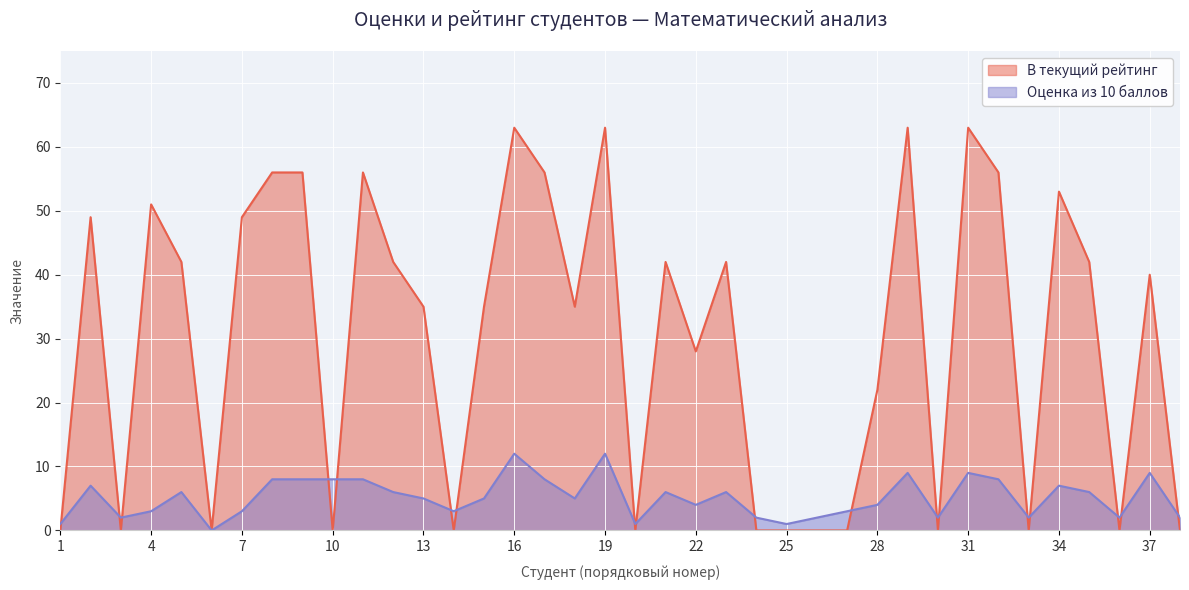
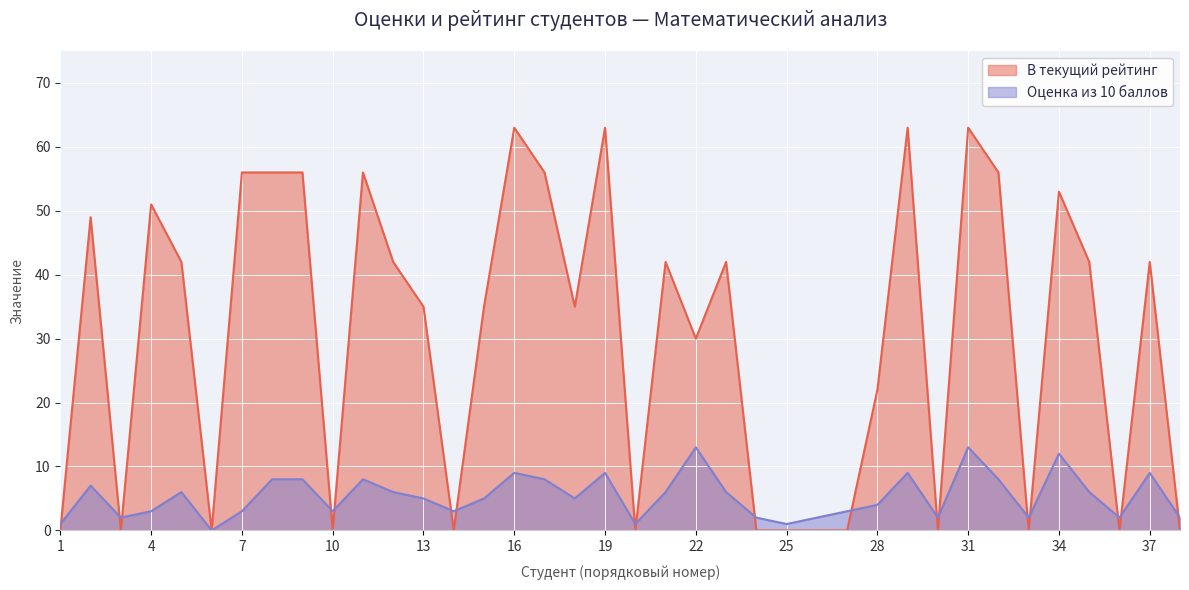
В текущий рейтинг, 7: 49 -> 56
Оценка из 10 баллов, 10: 8 -> 3
Оценка из 10 баллов, 16: 12 -> 9
Оценка из 10 баллов, 19: 12 -> 9
В текущий рейтинг, 22: 28 -> 30
Оценка из 10 баллов, 22: 4 -> 13
Оценка из 10 баллов, 31: 9 -> 13
Оценка из 10 баллов, 34: 7 -> 12
В текущий рейтинг, 37: 40 -> 42
